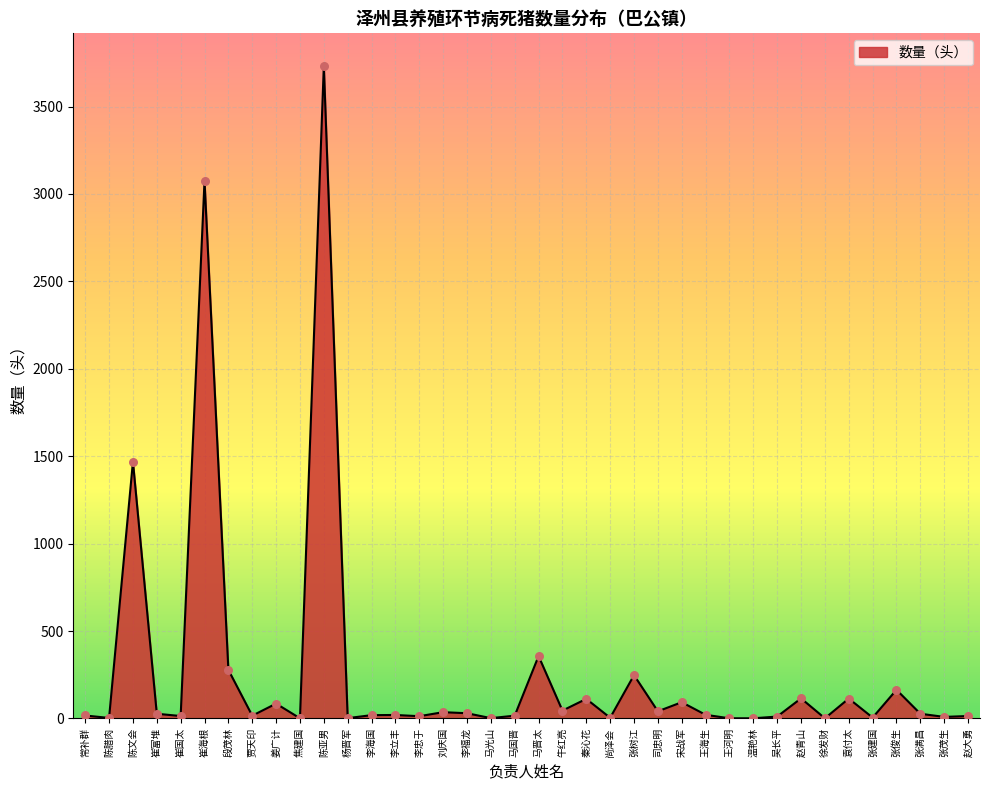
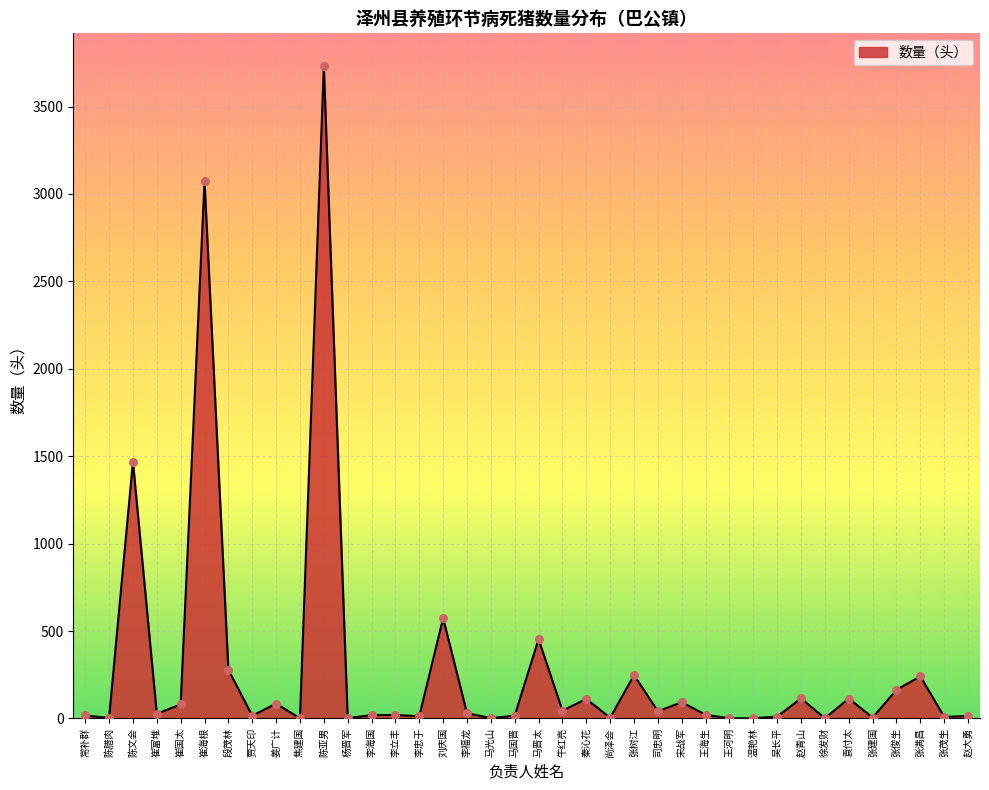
崔国太: 10 -> 80
刘庆国: 40 -> 570
马晋太: 360 -> 450
张满昌: 30 -> 240
